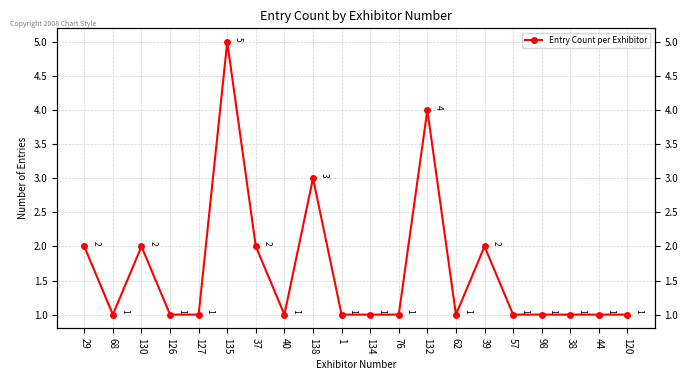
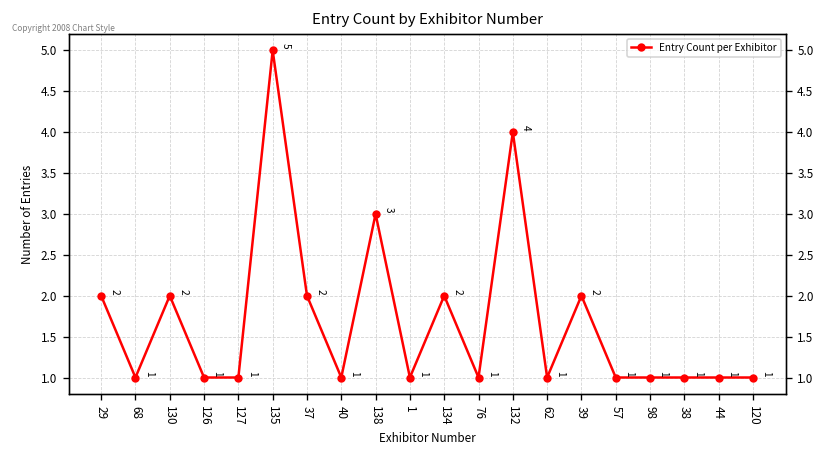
134: 1 -> 2
